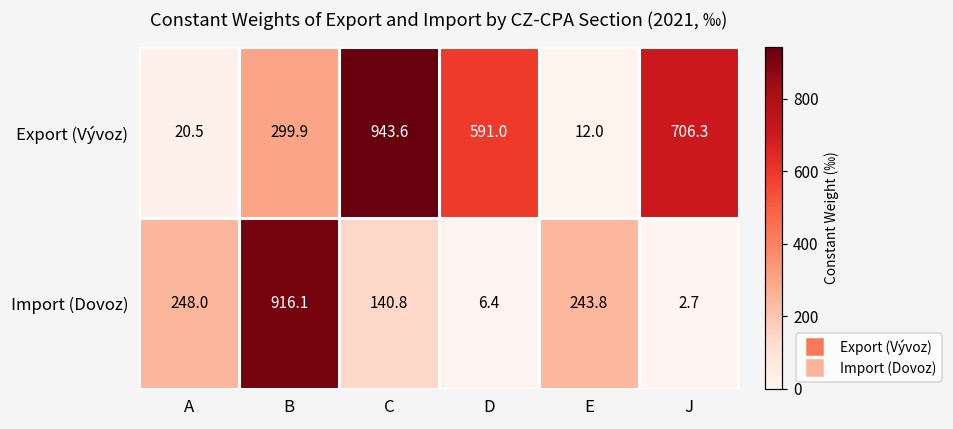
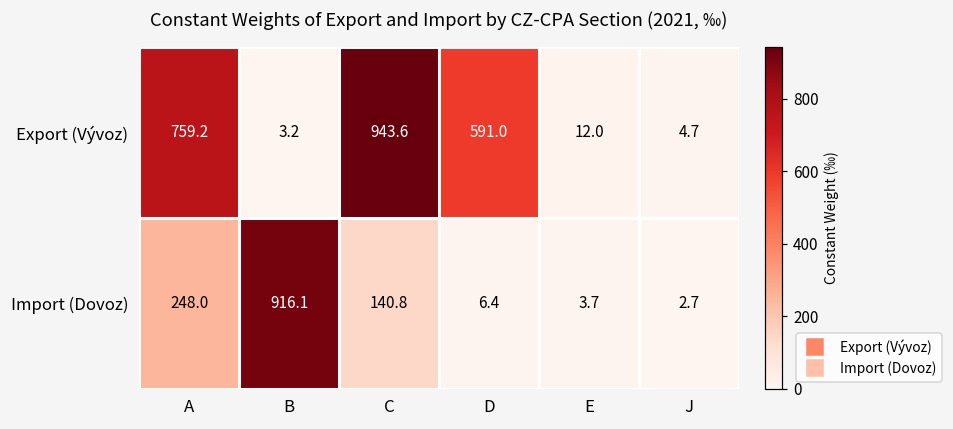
Export (Vývoz), A: 20.5 -> 759.2
Export (Vývoz), B: 299.9 -> 3.2
Export (Vývoz), J: 706.3 -> 4.7
Import (Dovoz), E: 243.8 -> 3.7
